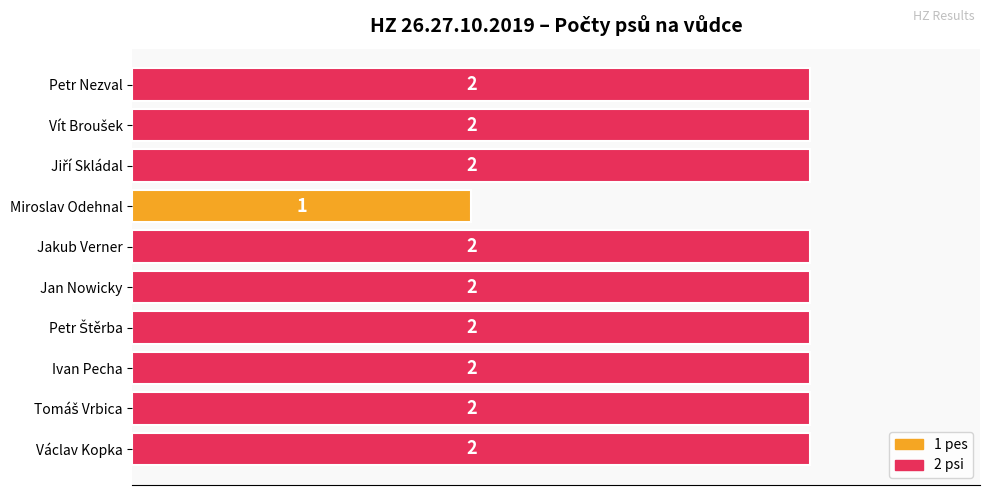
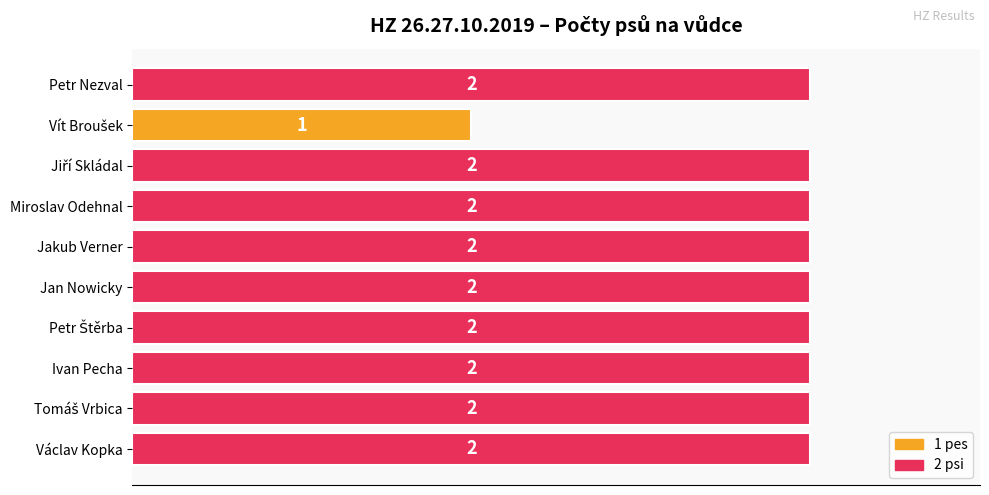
Vít Broušek: 2 -> 1
Miroslav Odehnal: 1 -> 2
